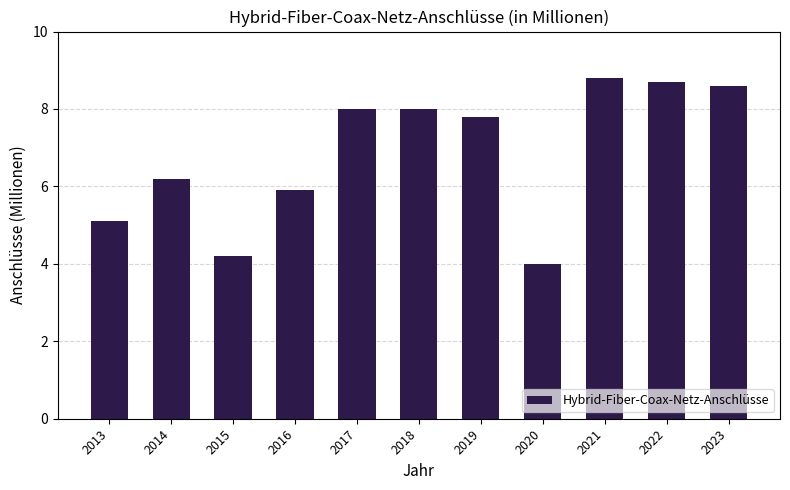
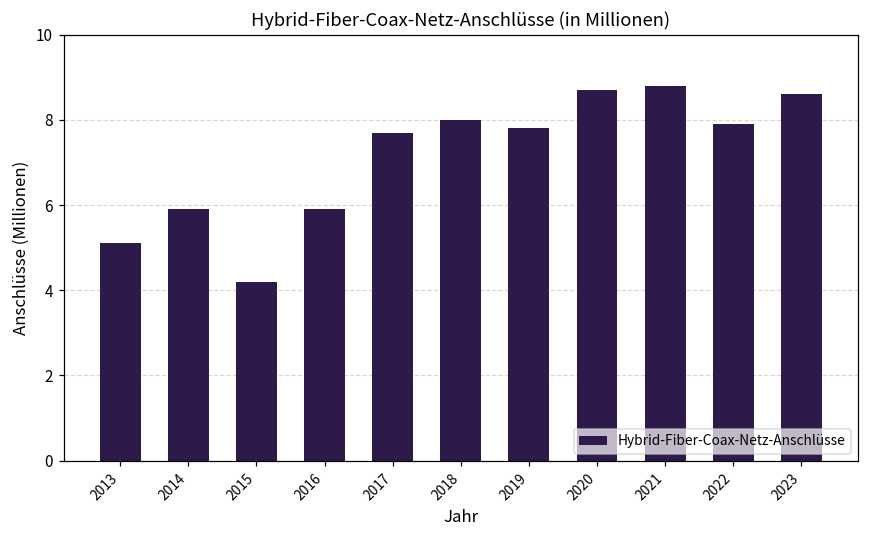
2014: 6.2 -> 5.9
2017: 8.0 -> 7.7
2020: 4.0 -> 8.7
2022: 8.7 -> 7.9
